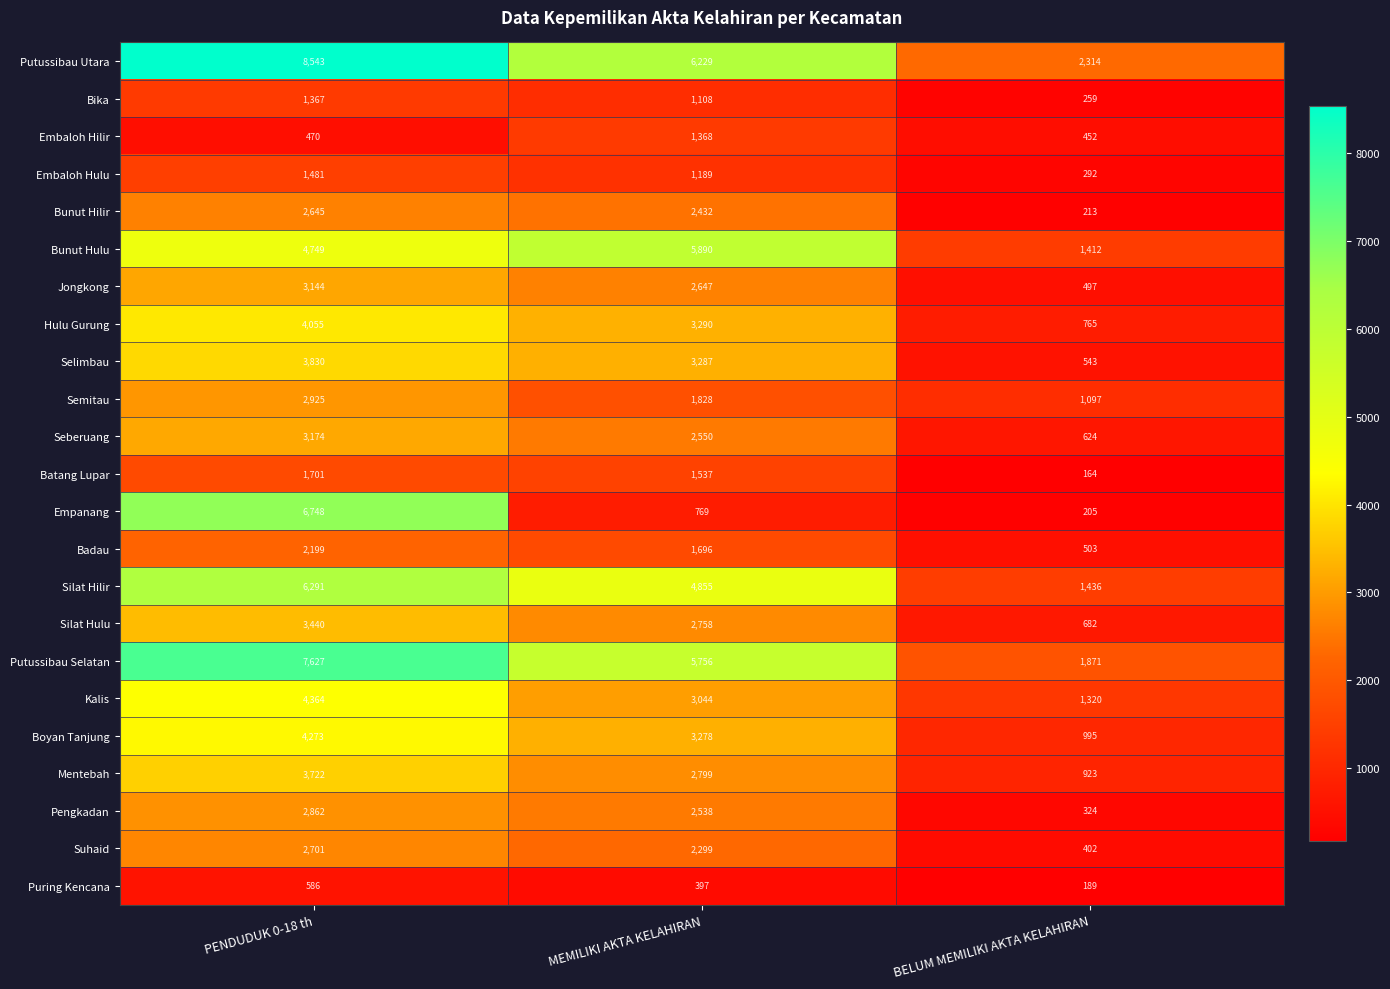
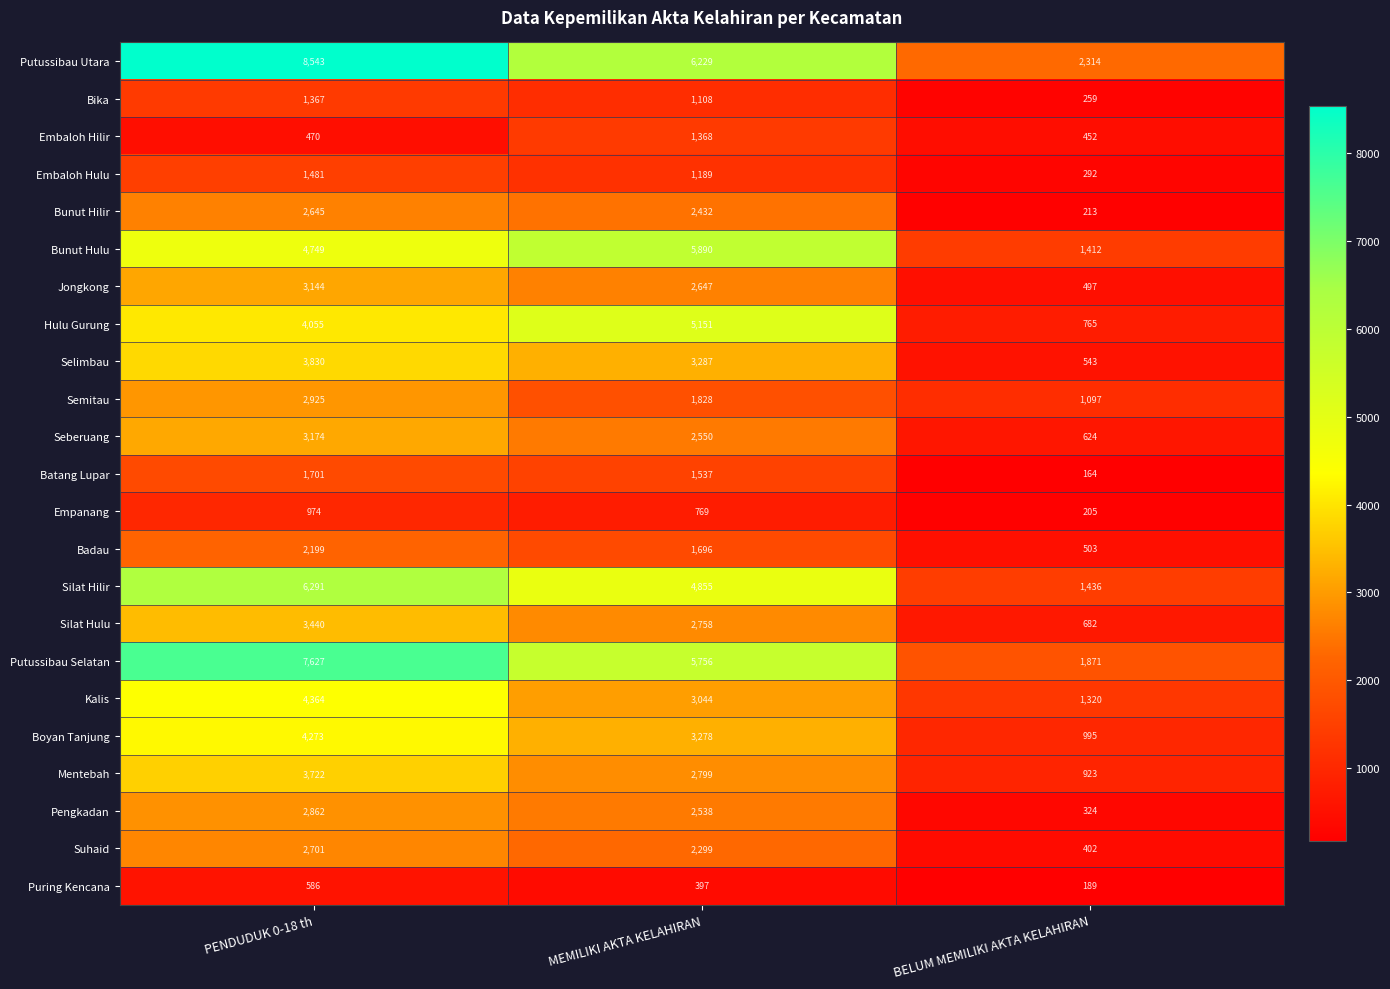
Hulu Gurung, MEMILIKI AKTA KELAHIRAN: 3,290 -> 5,151
Empanang, PENDUDUK 0-18 th: 6,748 -> 974
